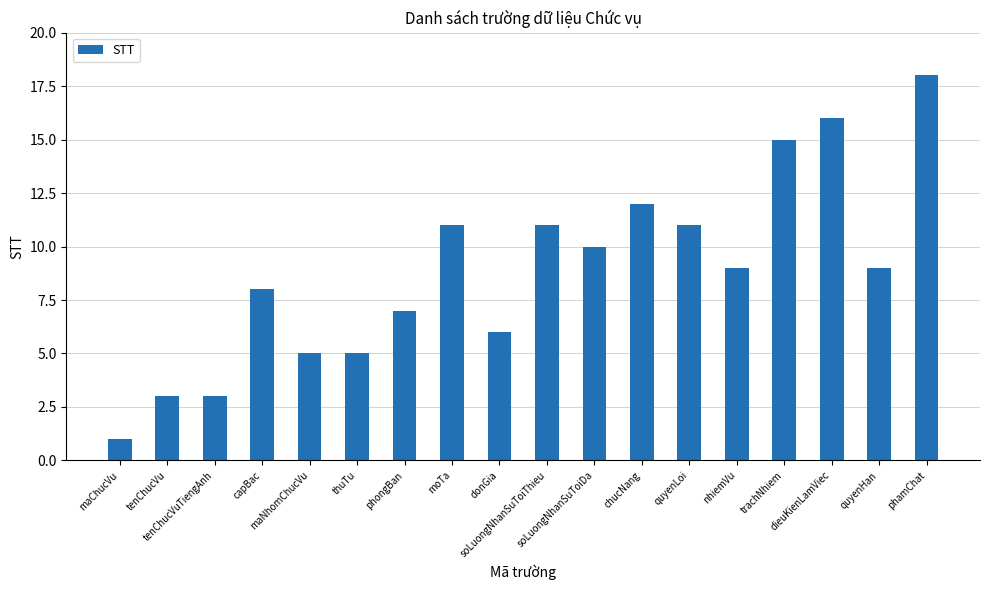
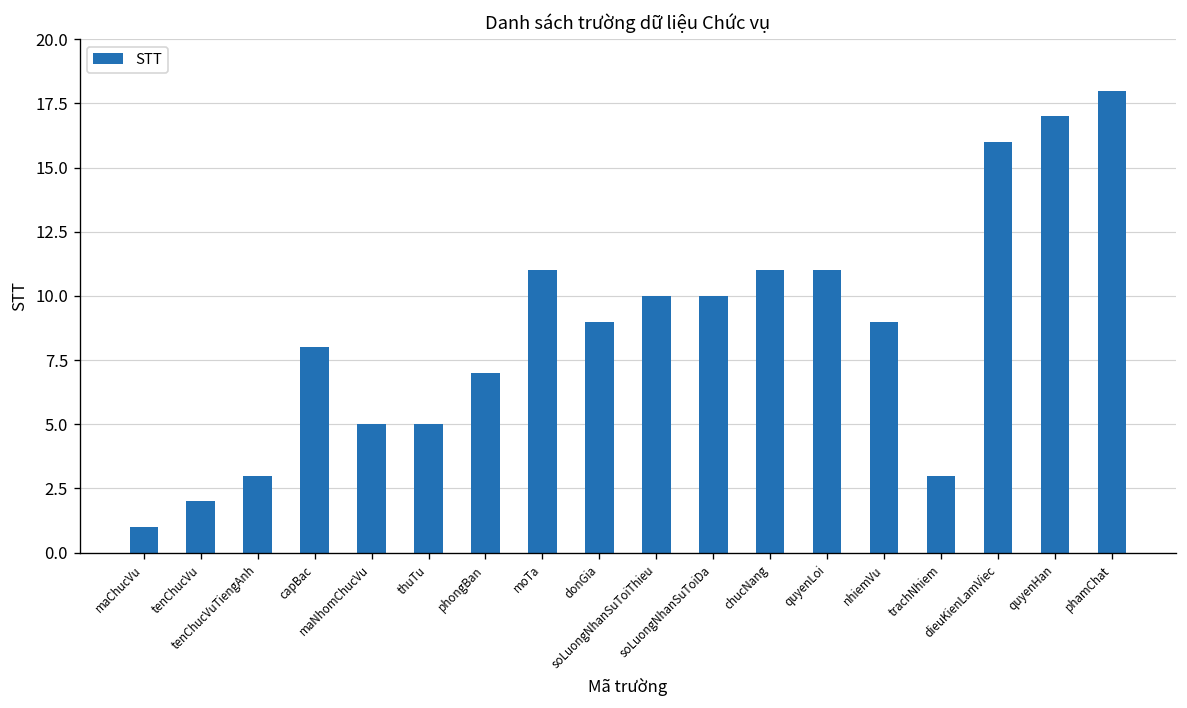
tenChucVu: 3 -> 2
donGia: 6 -> 9
soLuongNhanSuToiThieu: 11 -> 10
chucNang: 12 -> 11
trachNhiem: 15 -> 3
quyenHan: 9 -> 17
